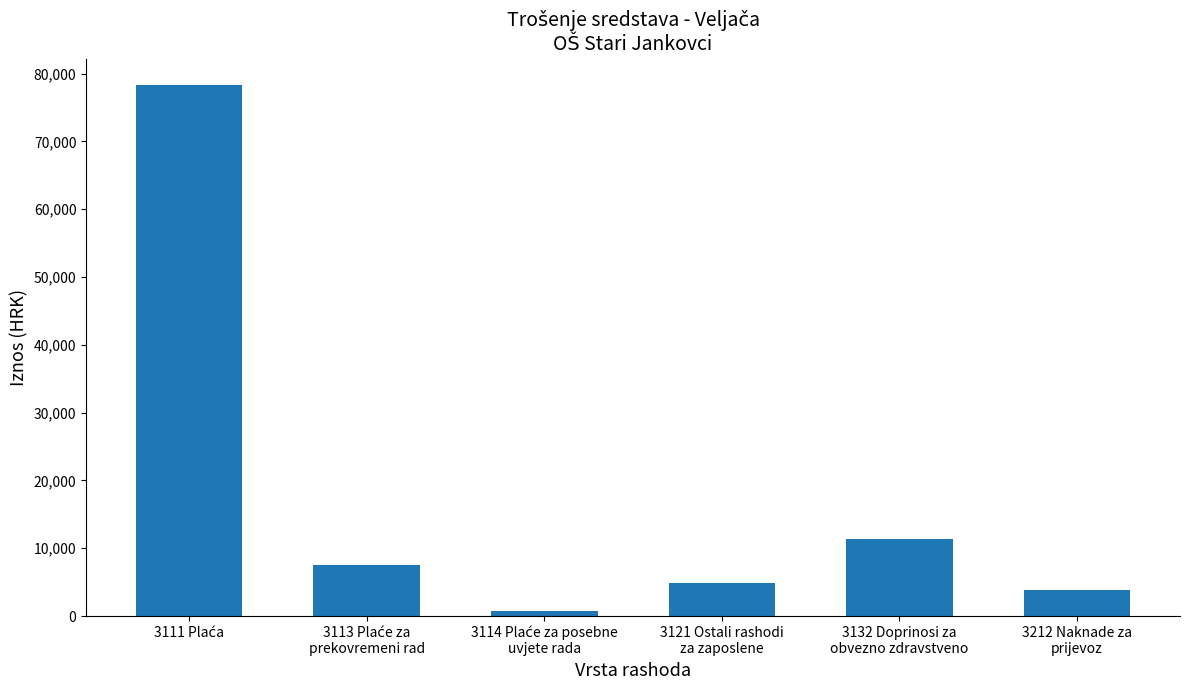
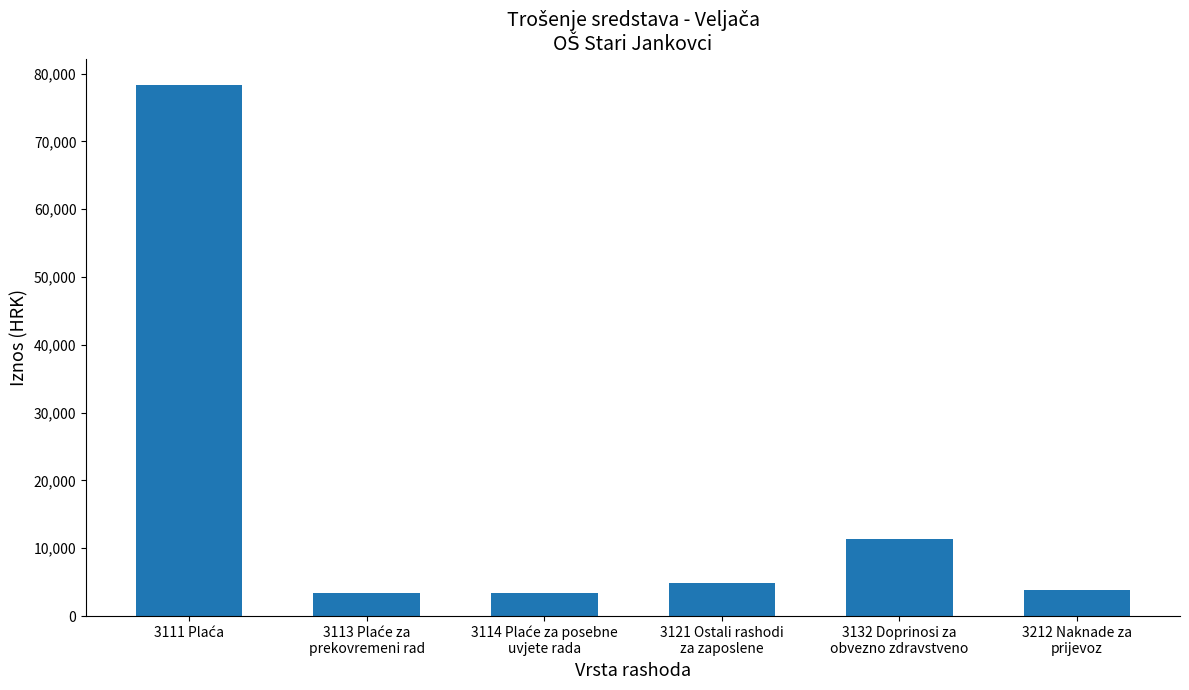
3113 Plaće za prekovremeni rad: 7,000 -> 3,000
3114 Plaće za posebne uvjete rada: 1,000 -> 3,000
